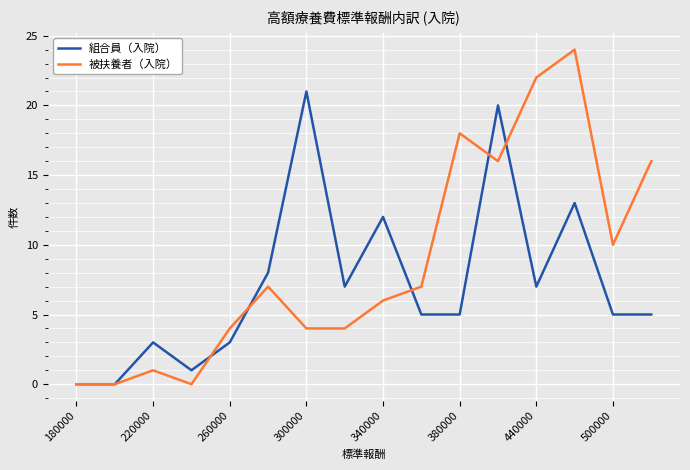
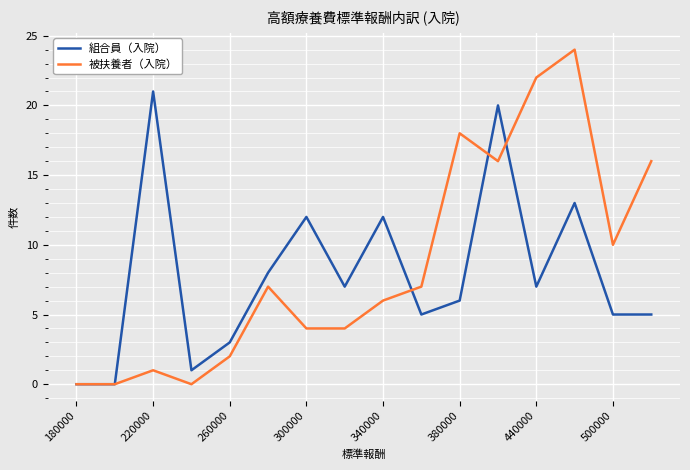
組合員（入院）, 220000: 3 -> 21
被扶養者（入院）, 260000: 4 -> 2
組合員（入院）, 300000: 21 -> 12
組合員（入院）, 380000: 5 -> 6
